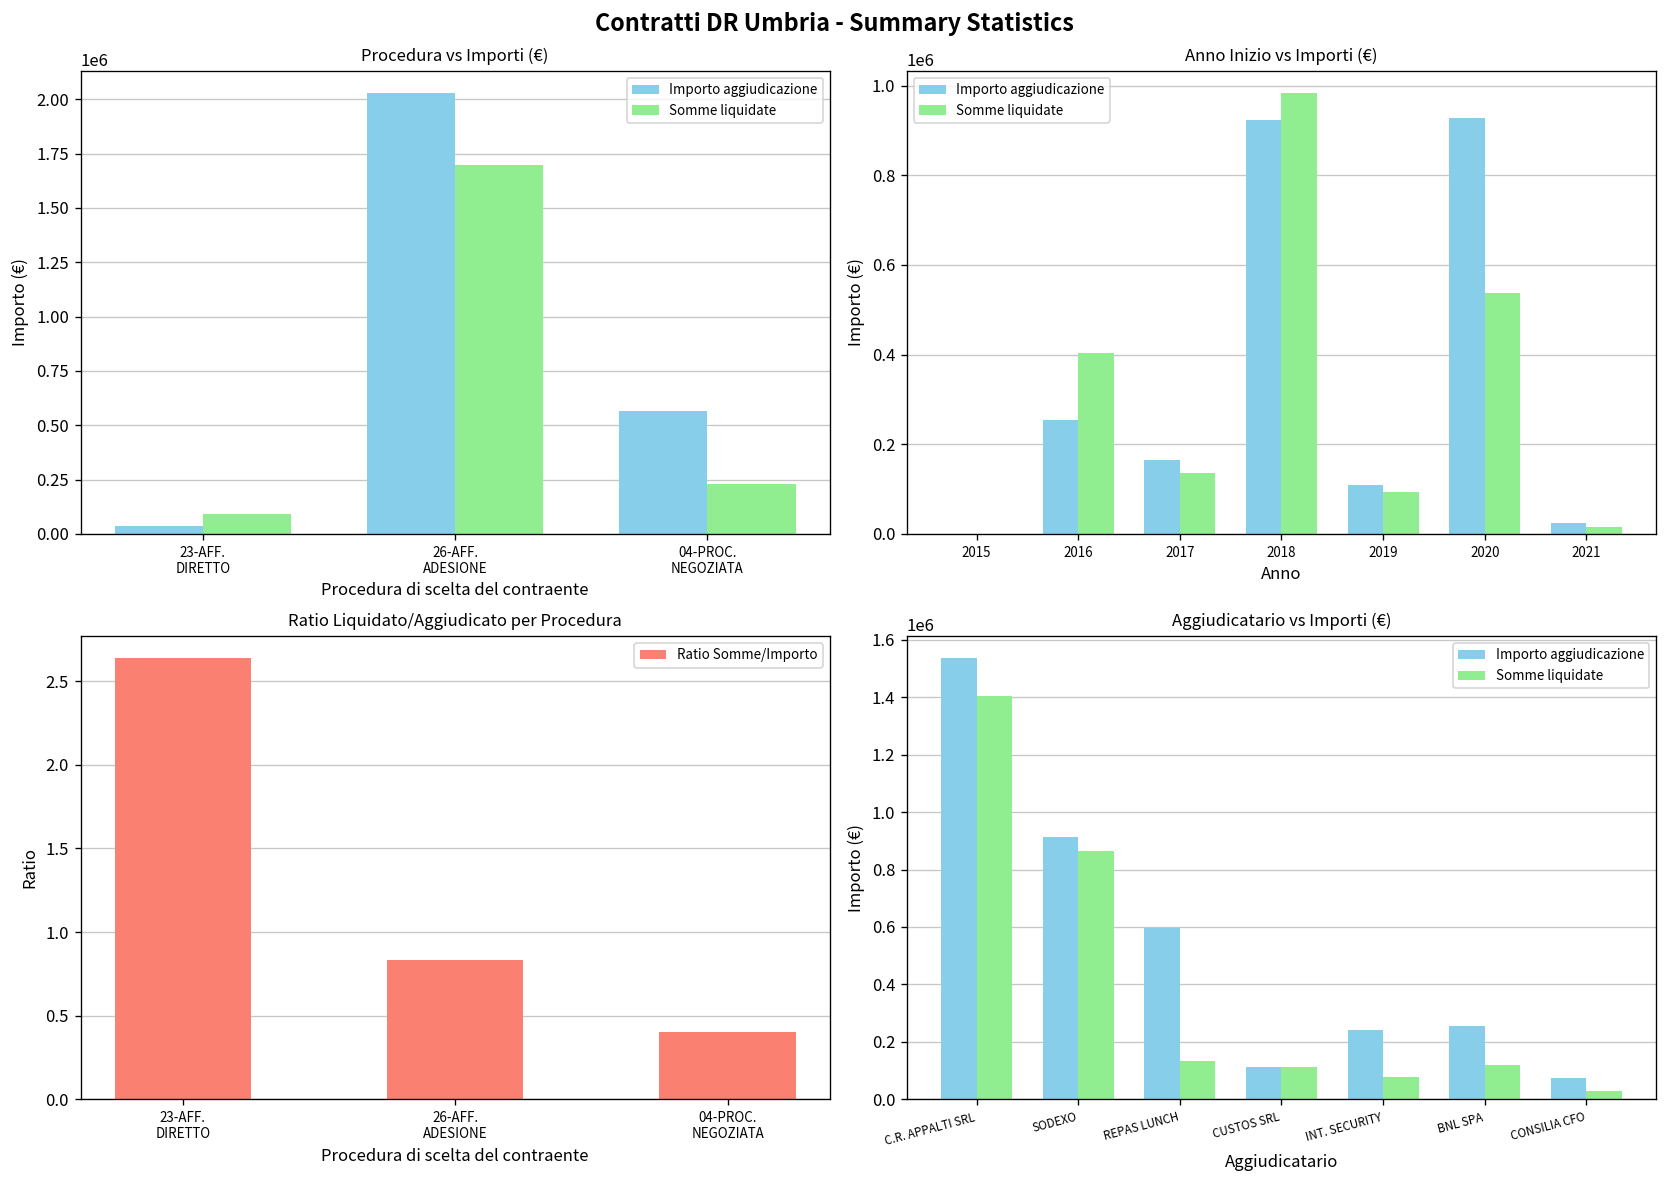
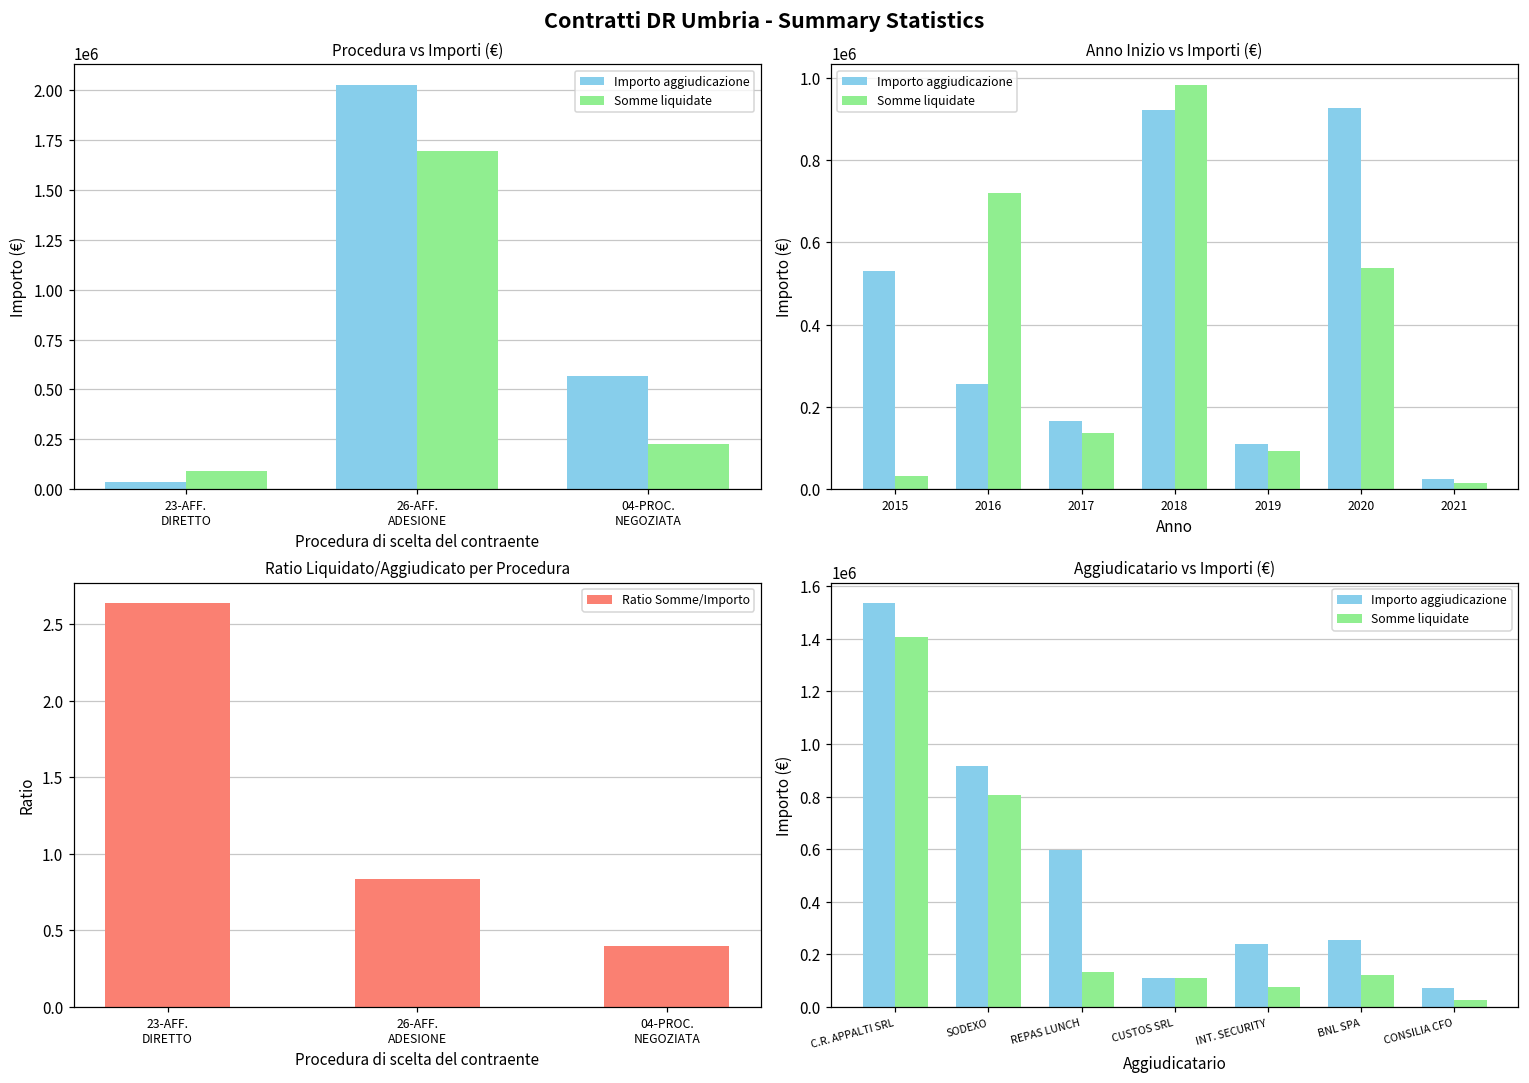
Anno Inizio vs Importi (€), Importo aggiudicazione, 2015: 0 -> 530000
Anno Inizio vs Importi (€), Somme liquidate, 2015: 0 -> 30000
Anno Inizio vs Importi (€), Somme liquidate, 2016: 400000 -> 720000
Aggiudicatario vs Importi (€), Somme liquidate, SODEXO: 860000 -> 800000
